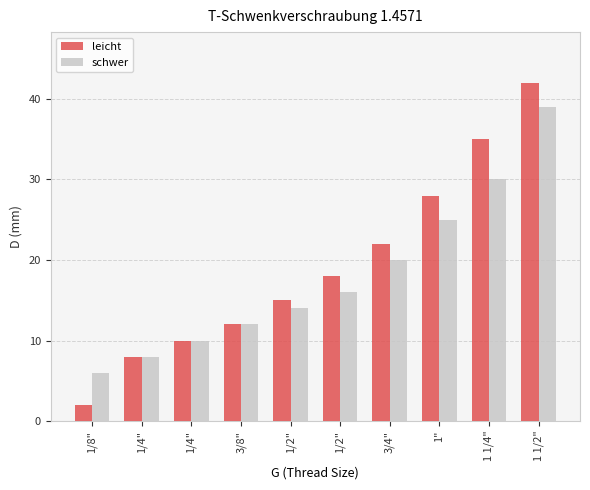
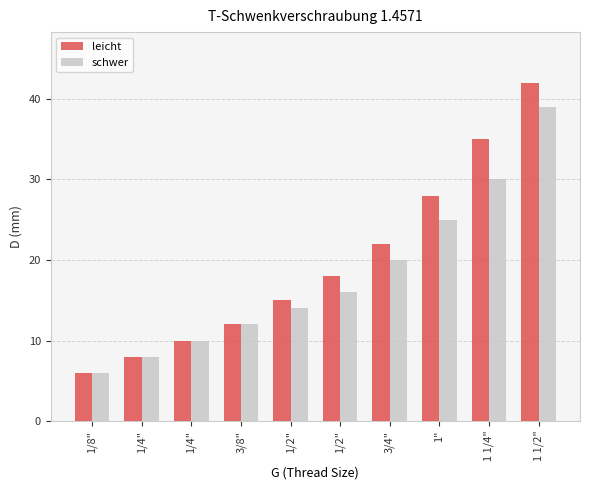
leicht, 1/8": 2 -> 6
